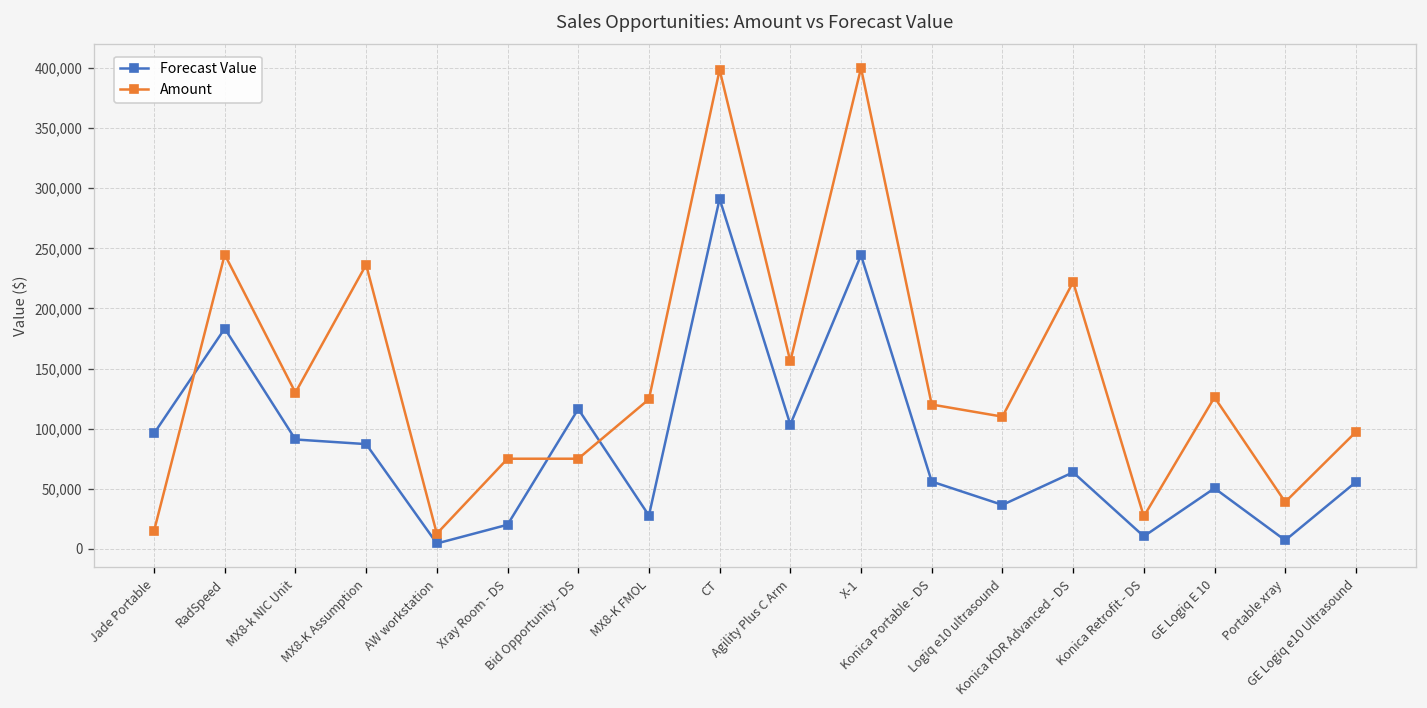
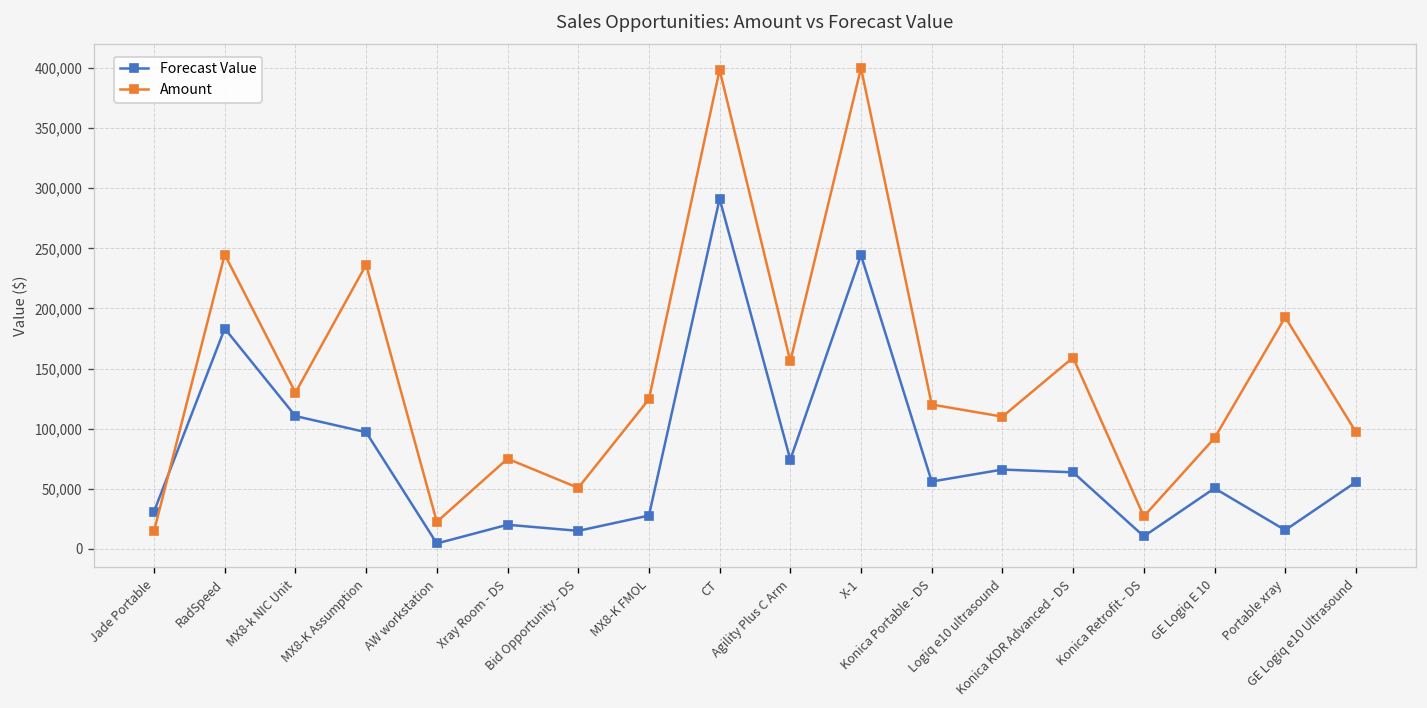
Forecast Value, Jade Portable: 96,000 -> 31,000
Forecast Value, MX8-k NIC Unit: 91,000 -> 110,000
Forecast Value, MX8-K Assumption: 87,000 -> 97,000
Amount, AW workstation: 13,000 -> 23,000
Forecast Value, Bid Opportunity - DS: 116,000 -> 15,000
Amount, Bid Opportunity - DS: 75,000 -> 51,000
Forecast Value, Agility Plus C Arm: 103,000 -> 74,000
Forecast Value, Logiq e10 ultrasound: 37,000 -> 66,000
Amount, Konica KDR Advanced - DS: 222,000 -> 159,000
Amount, GE Logiq E 10: 126,000 -> 92,000
Forecast Value, Portable xray: 7,000 -> 16,000
Amount, Portable xray: 39,000 -> 193,000
